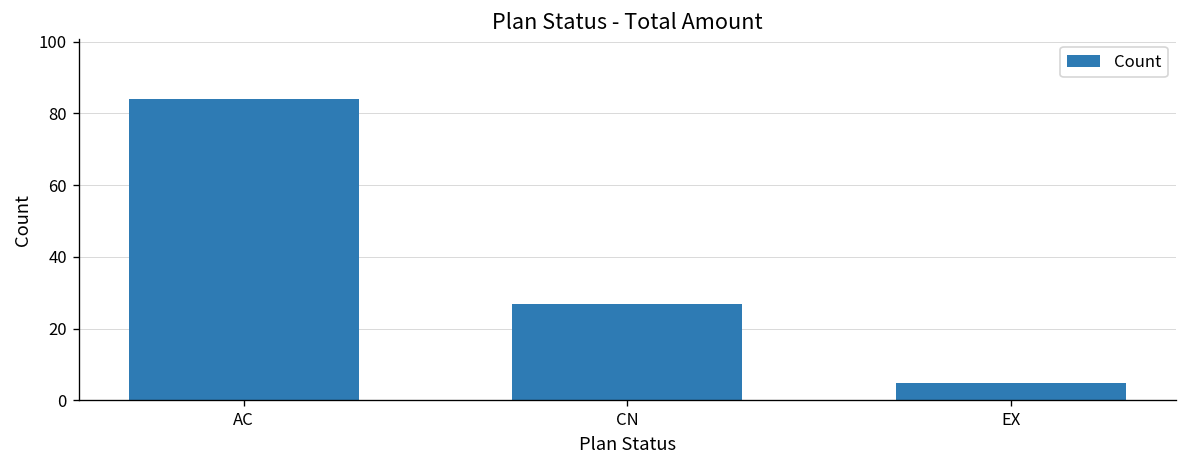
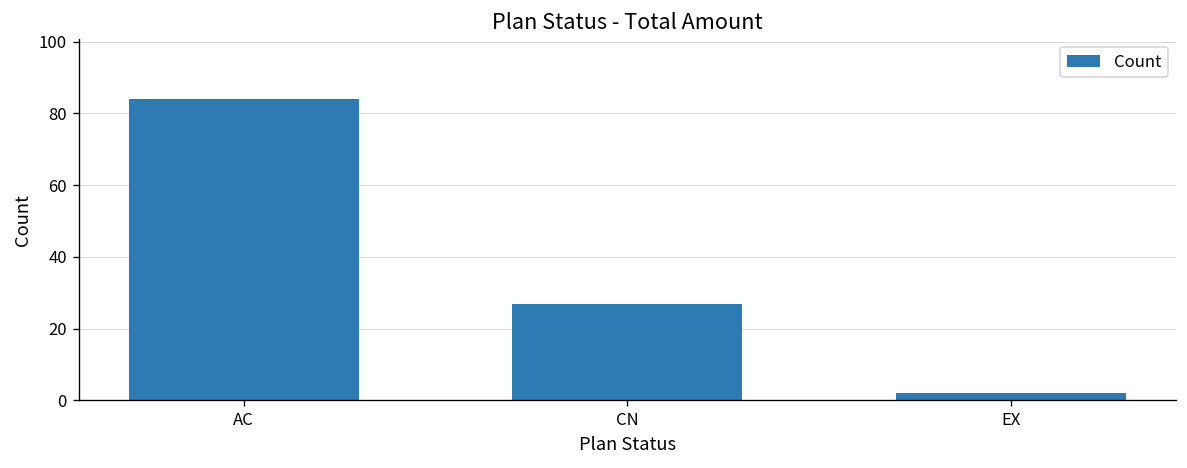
EX: 5 -> 2
